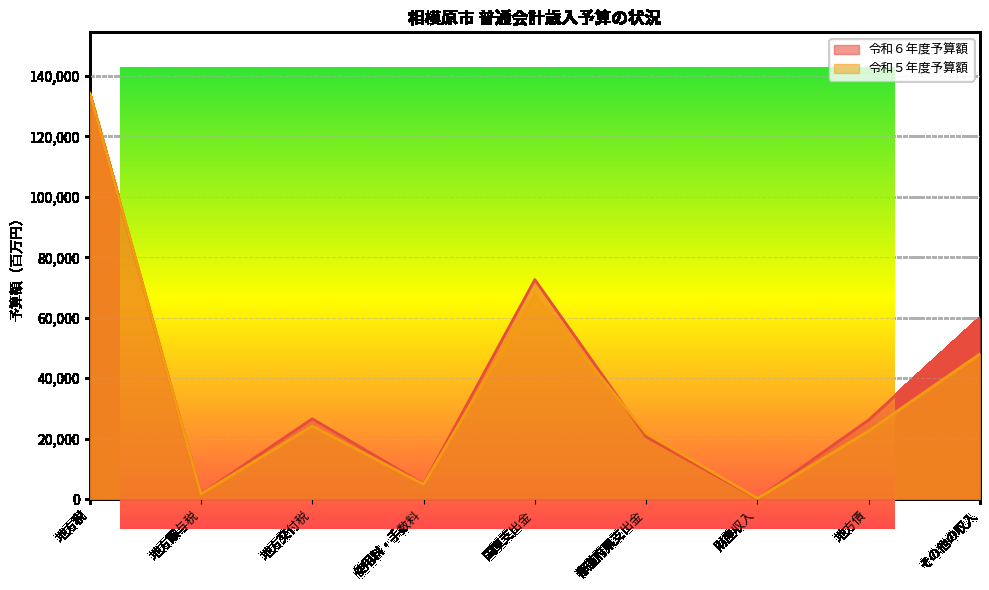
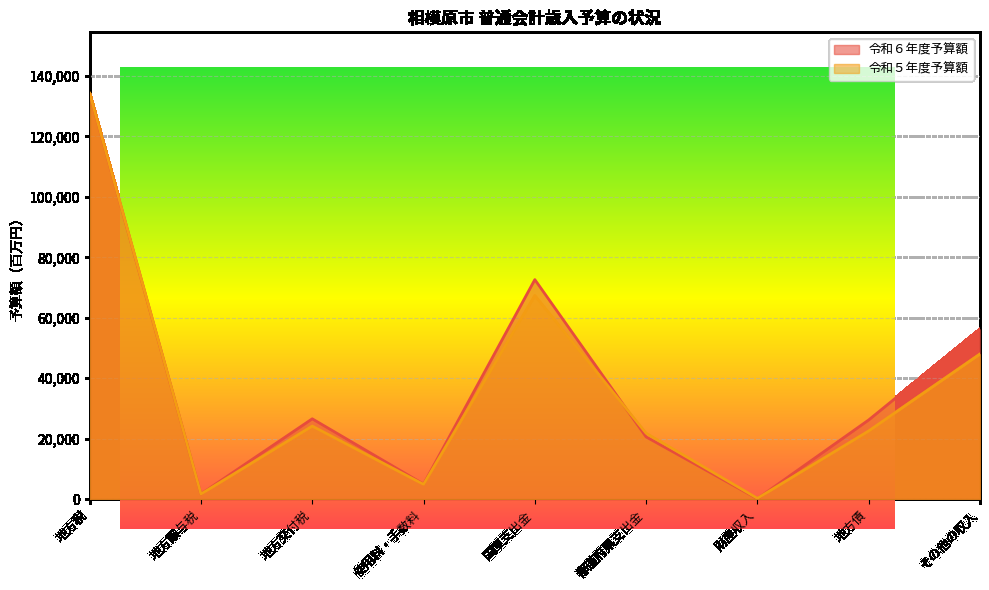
令和６年度予算額, その他の収入: 60,000 -> 56,000
